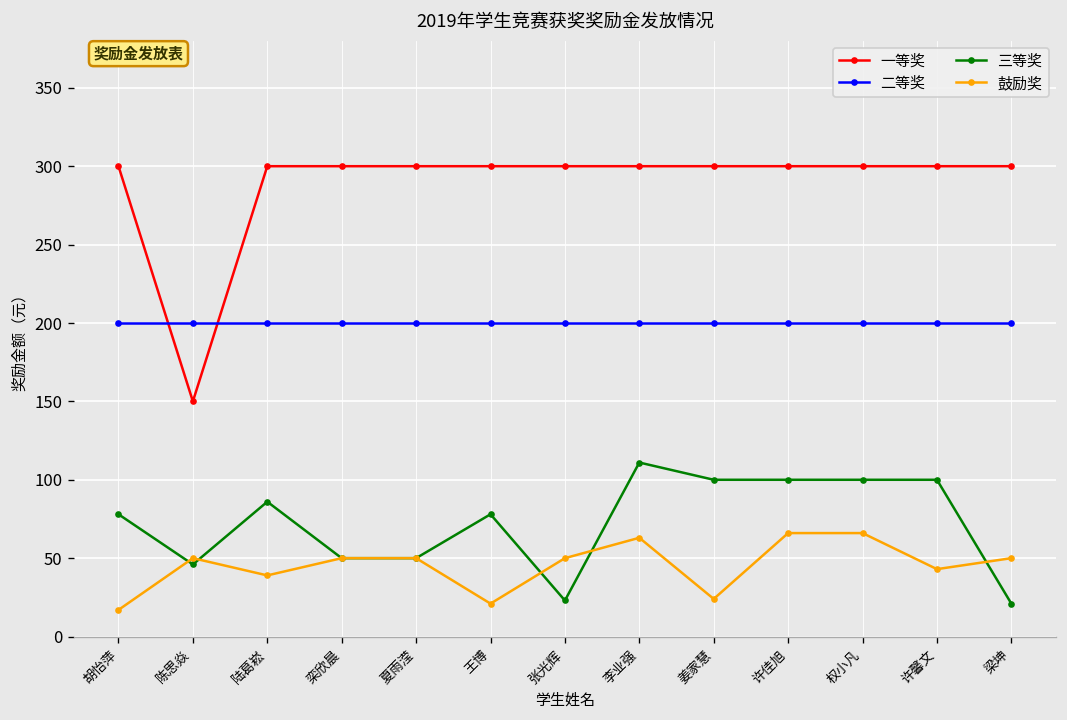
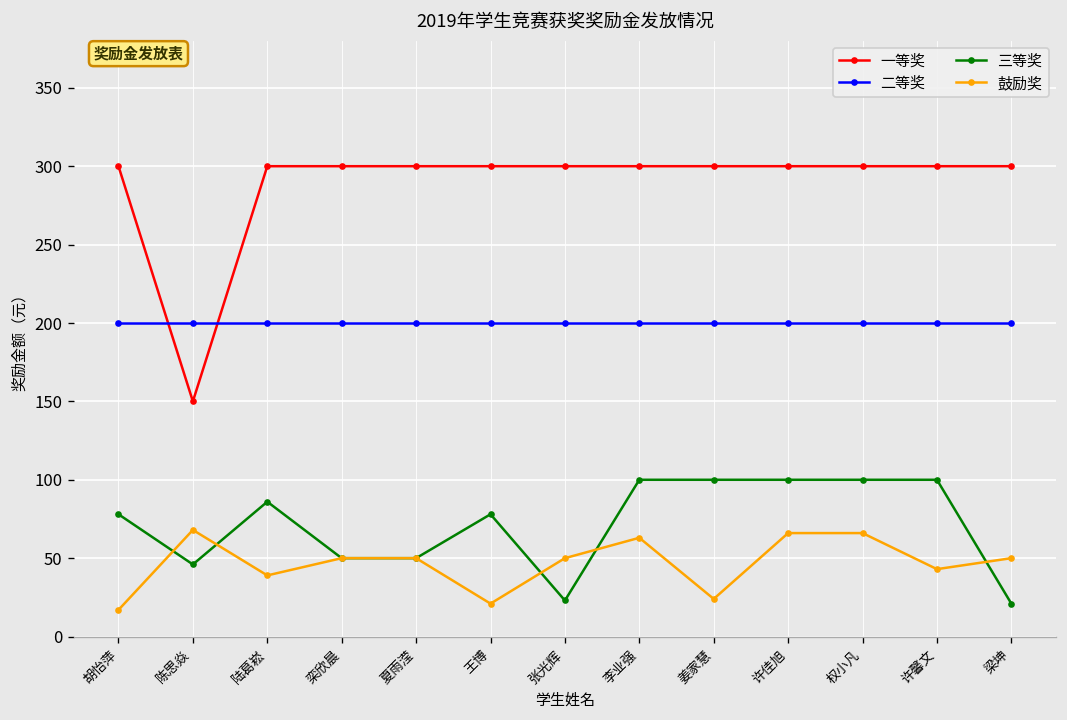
鼓励奖, 陈思焱: 50 -> 68
三等奖, 李业强: 111 -> 100
